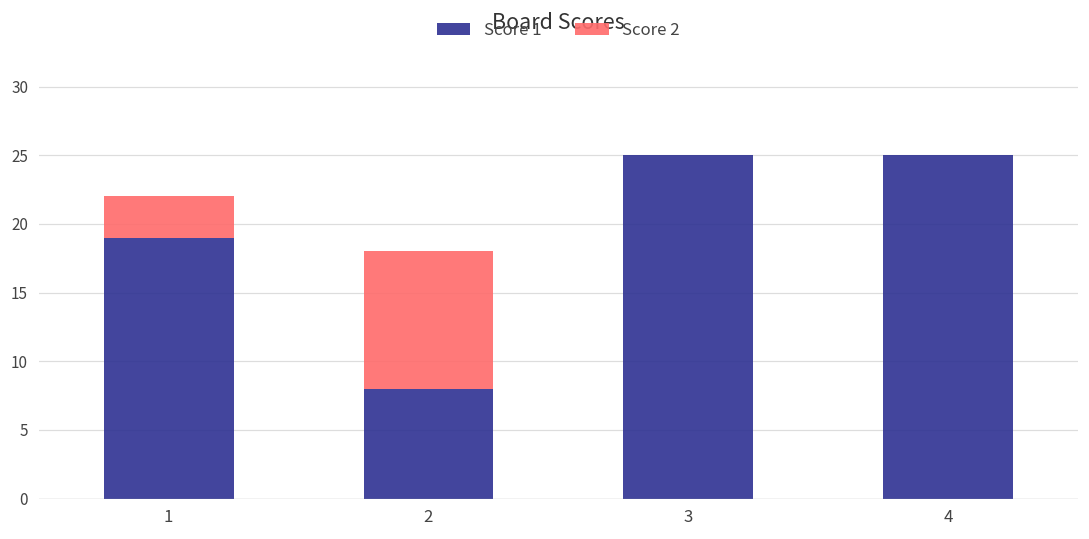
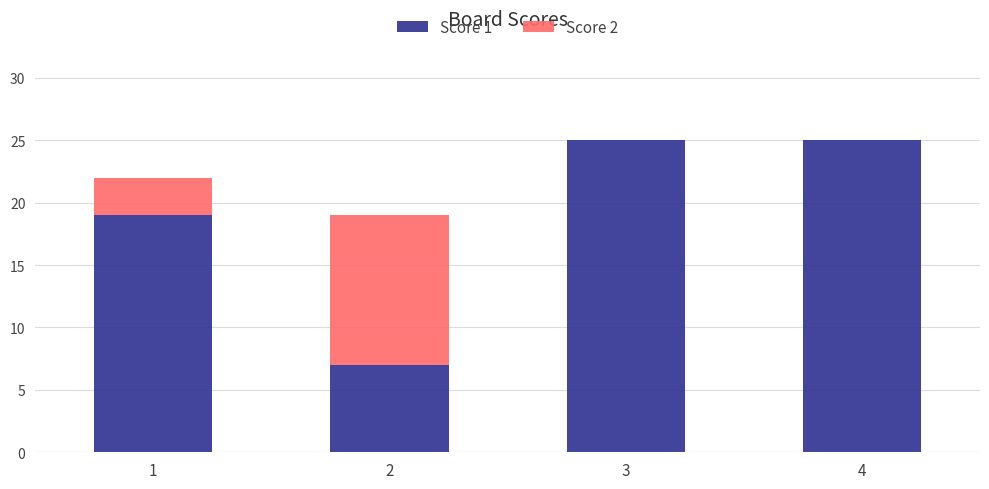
Score 1, 2: 8 -> 7
Score 2, 2: 10 -> 12
